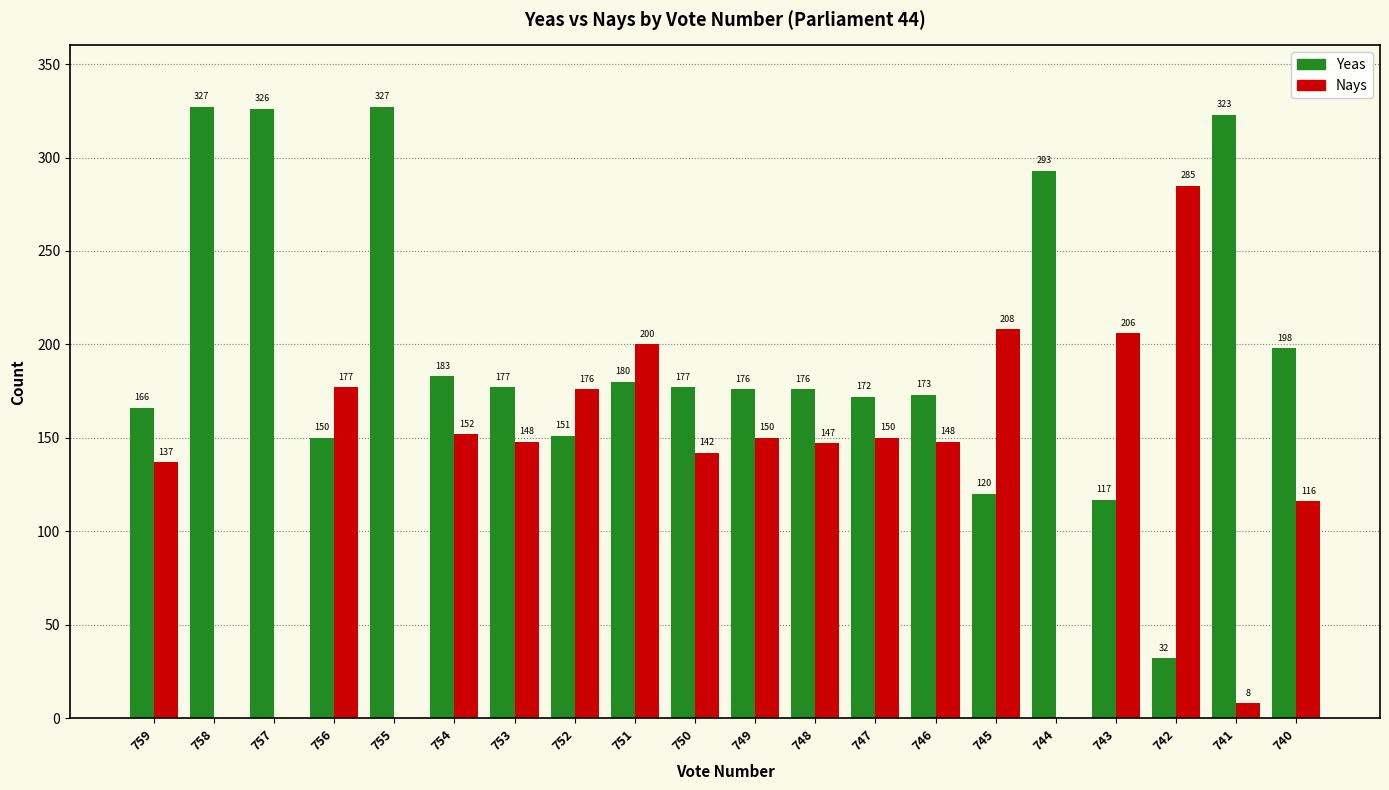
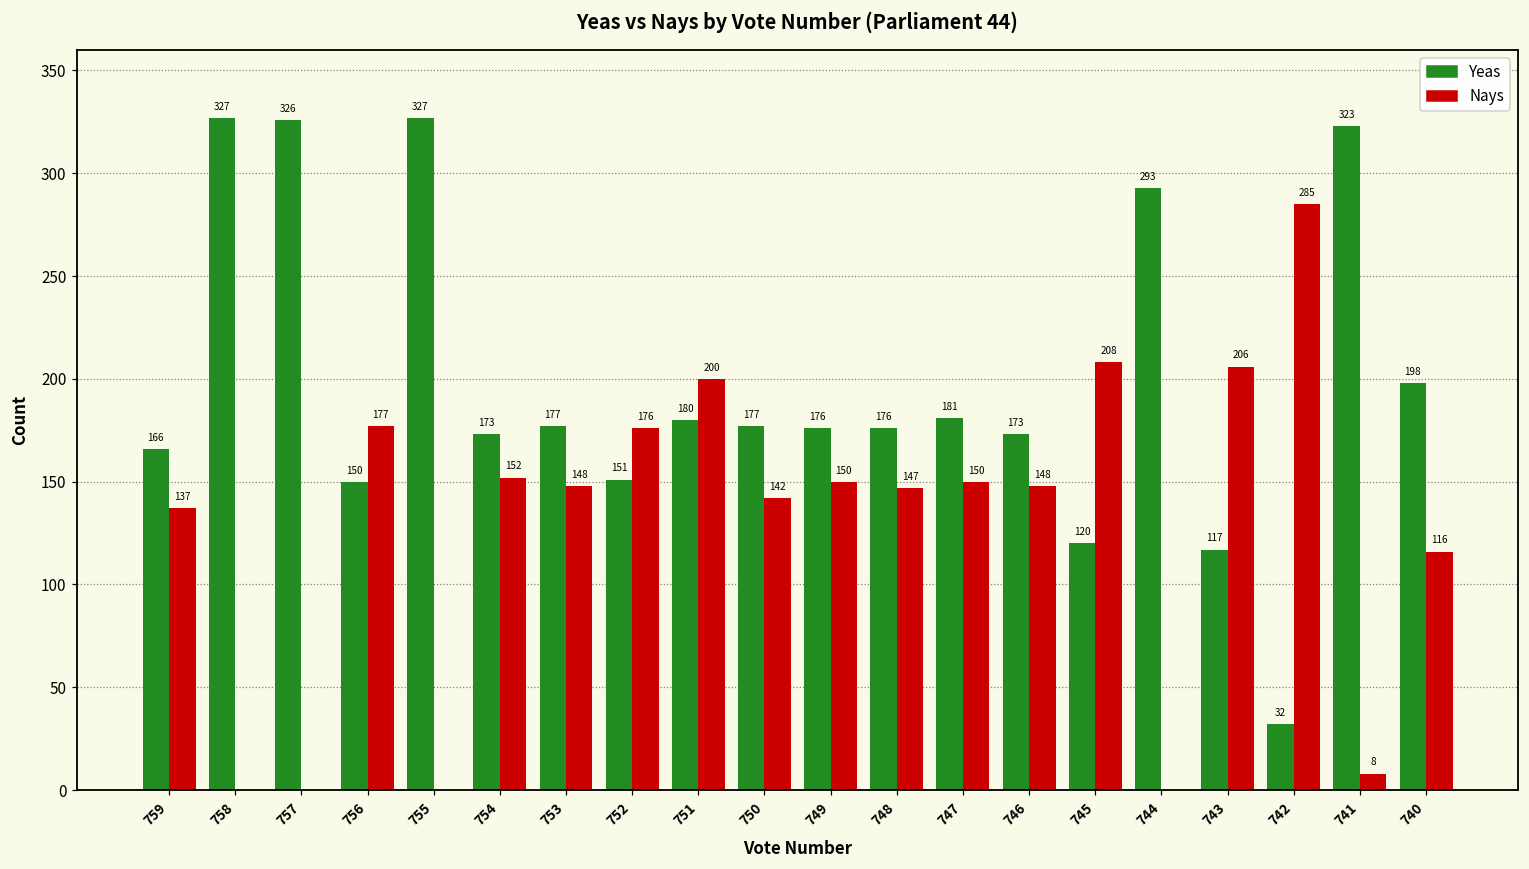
Yeas, 754: 183 -> 173
Yeas, 747: 172 -> 181
